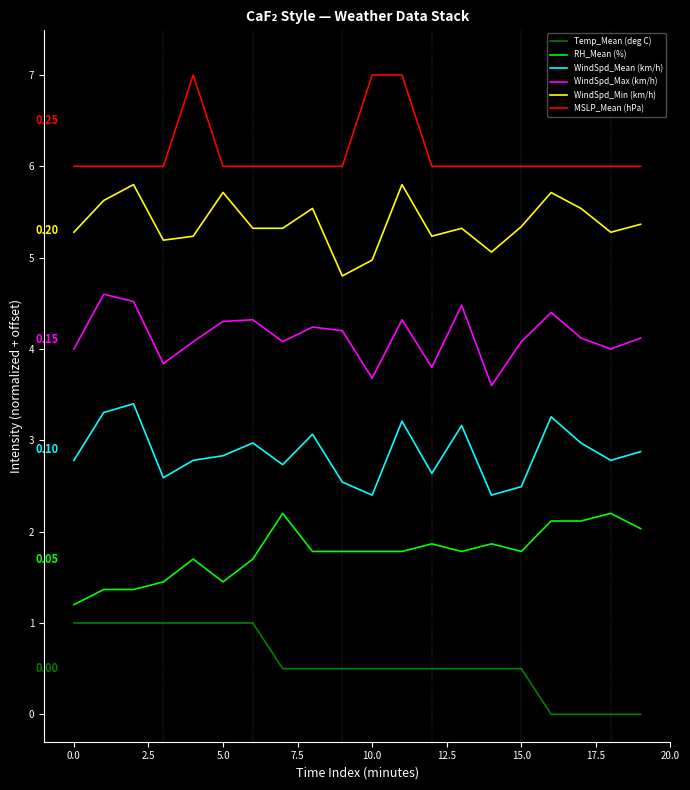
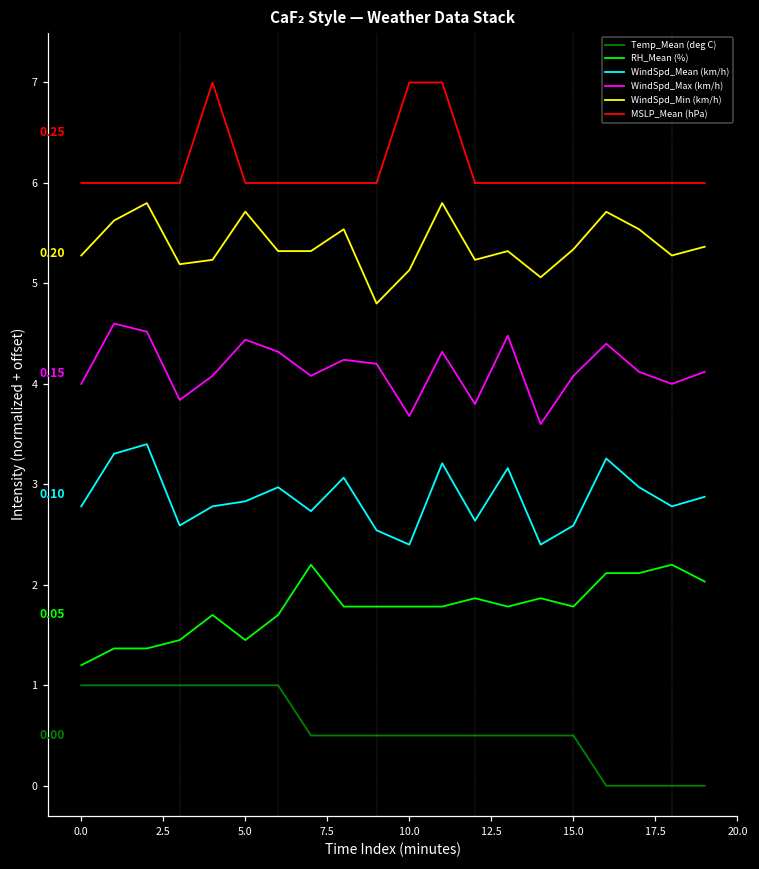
WindSpd_Max (km/h), 5.0: 4.3 -> 4.4
WindSpd_Min (km/h), 10.0: 5.0 -> 5.1
WindSpd_Mean (km/h), 15.0: 2.5 -> 2.6
